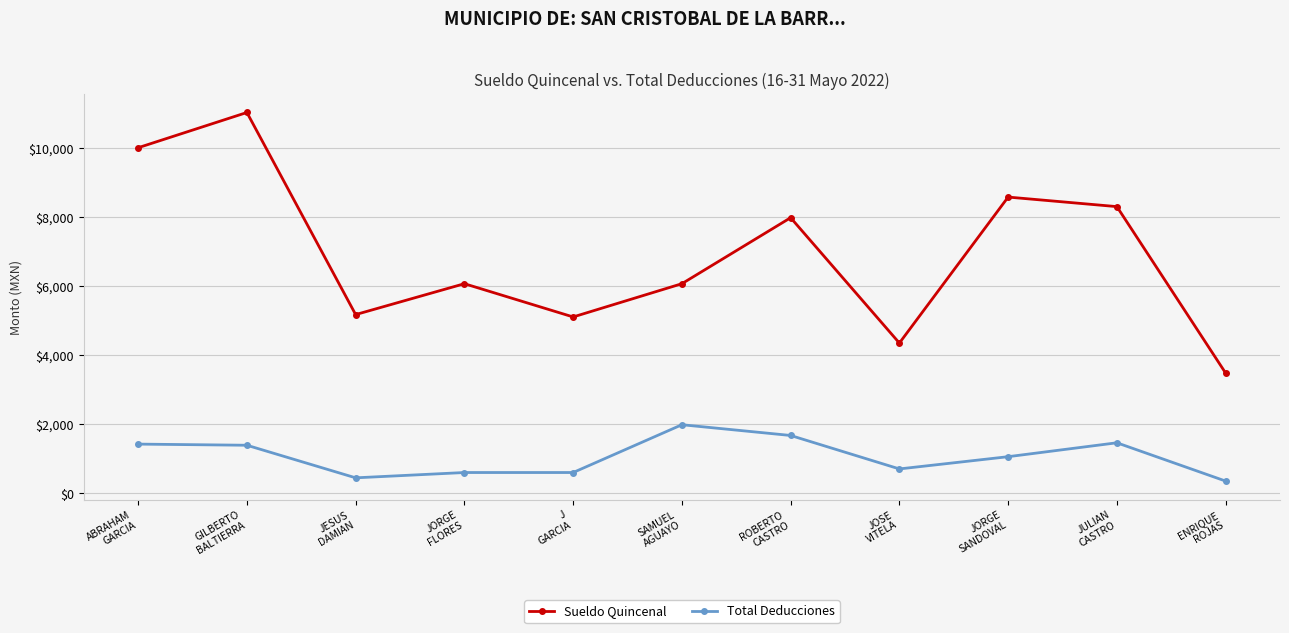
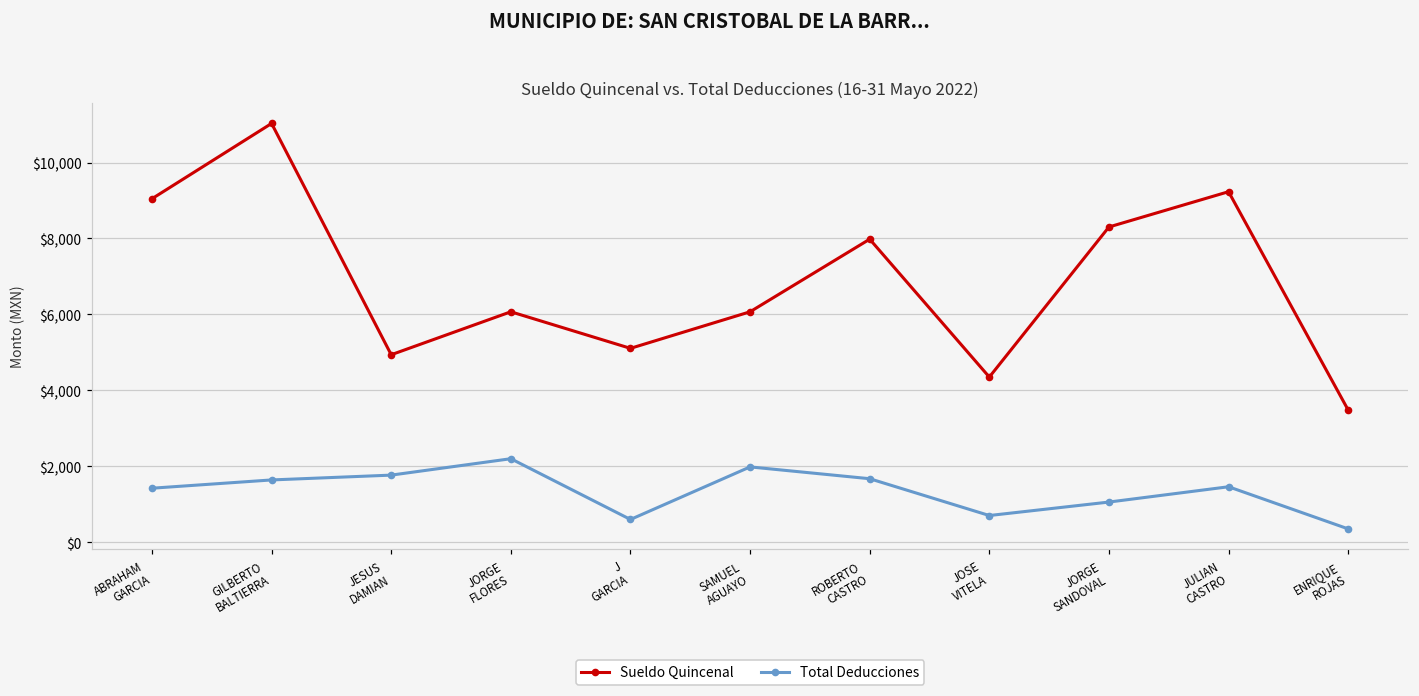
Sueldo Quincenal, ABRAHAM GARCIA: $10,000 -> $9,000
Total Deducciones, GILBERTO BALTIERRA: $1,400 -> $1,600
Sueldo Quincenal, JESUS DAMIAN: $5,200 -> $4,900
Total Deducciones, JESUS DAMIAN: $500 -> $1,800
Total Deducciones, JORGE FLORES: $600 -> $2,200
Sueldo Quincenal, JORGE SANDOVAL: $8,600 -> $8,300
Sueldo Quincenal, JULIAN CASTRO: $8,300 -> $9,200
